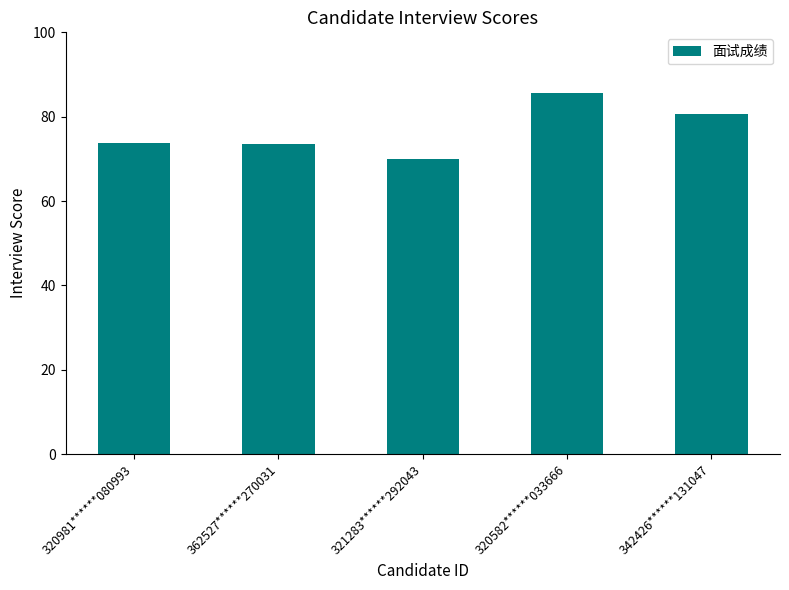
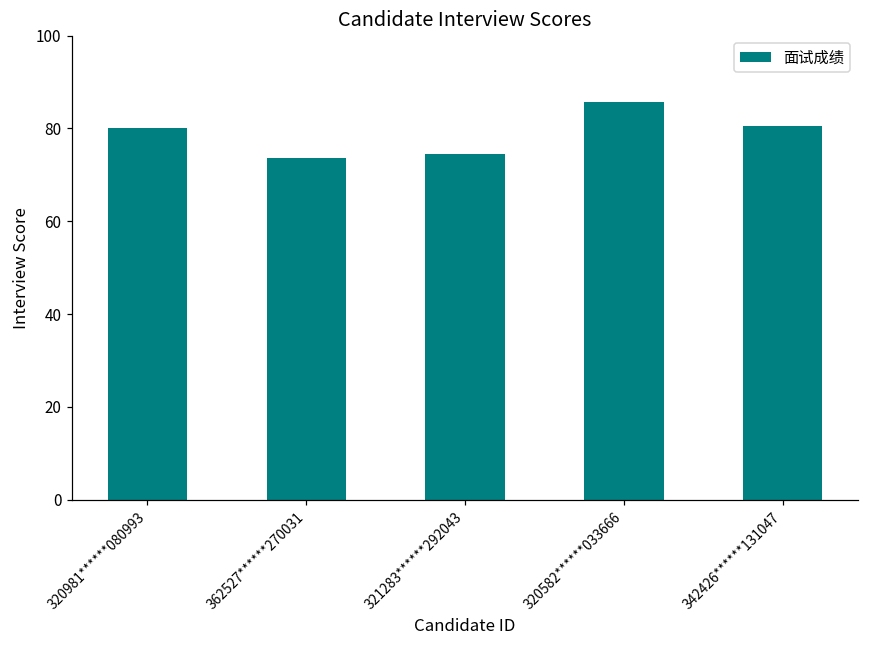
320981******080993: 74 -> 80
321283******292043: 70 -> 74
